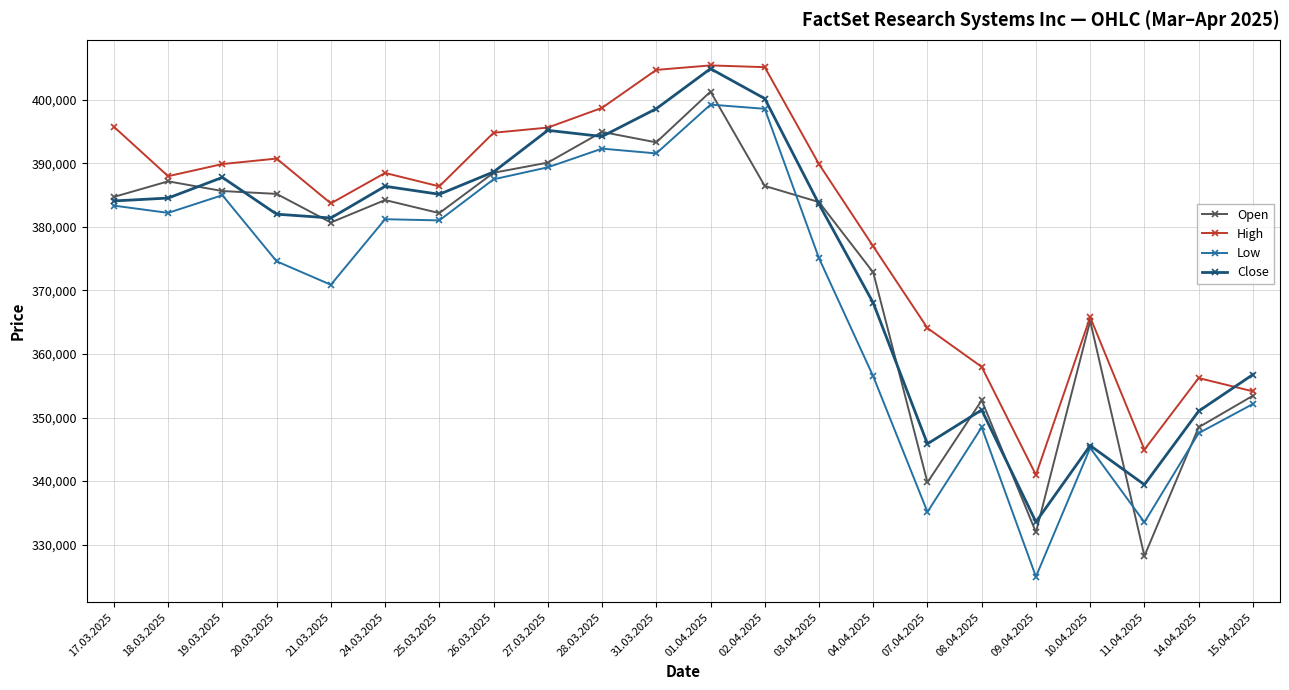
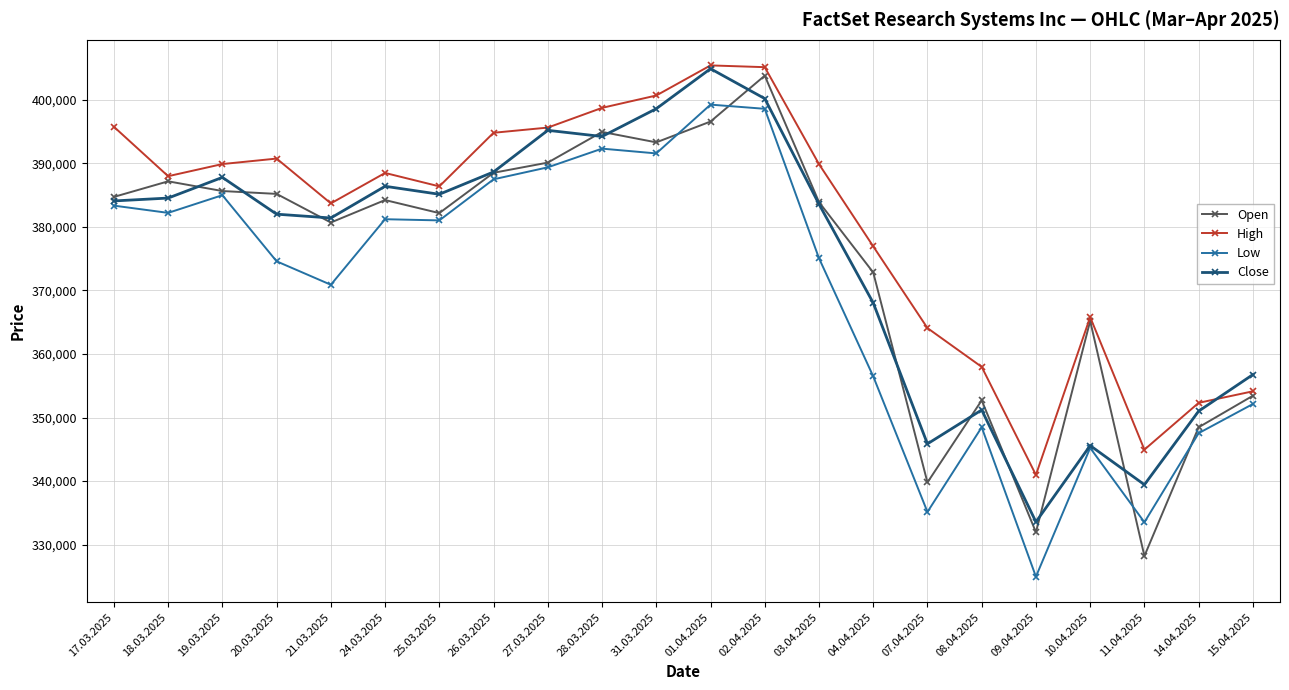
High, 31.03.2025: 405,000 -> 401,000
Open, 01.04.2025: 401,000 -> 397,000
Open, 02.04.2025: 386,000 -> 404,000
High, 14.04.2025: 356,000 -> 352,000
